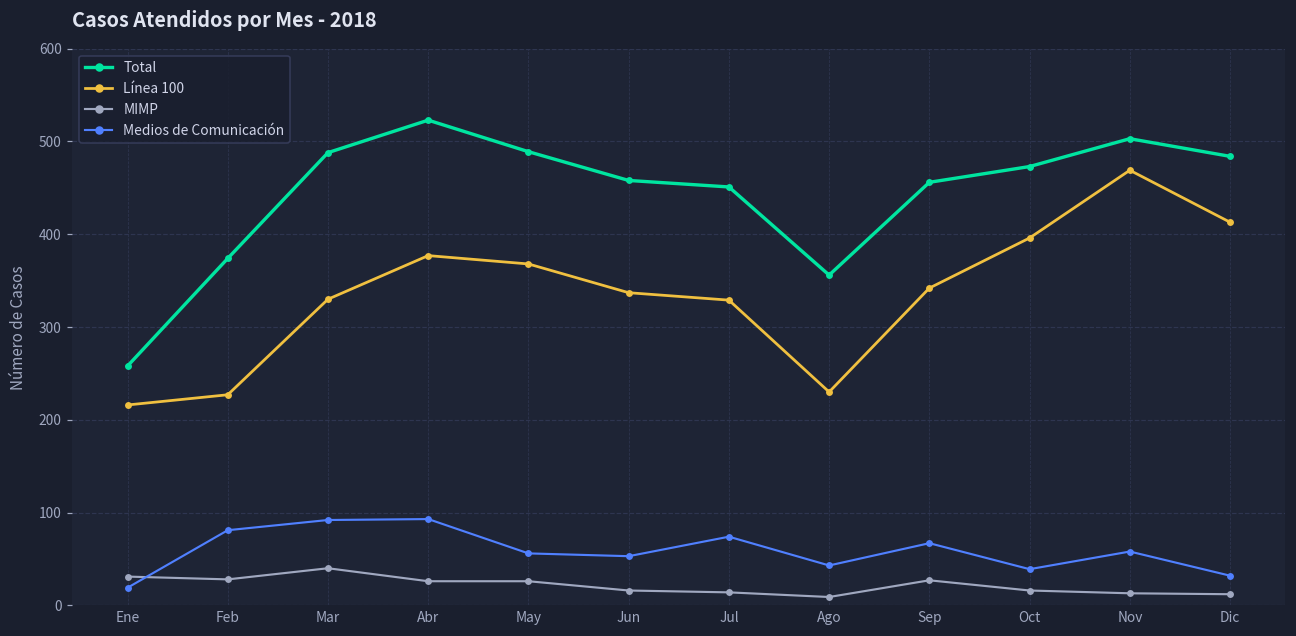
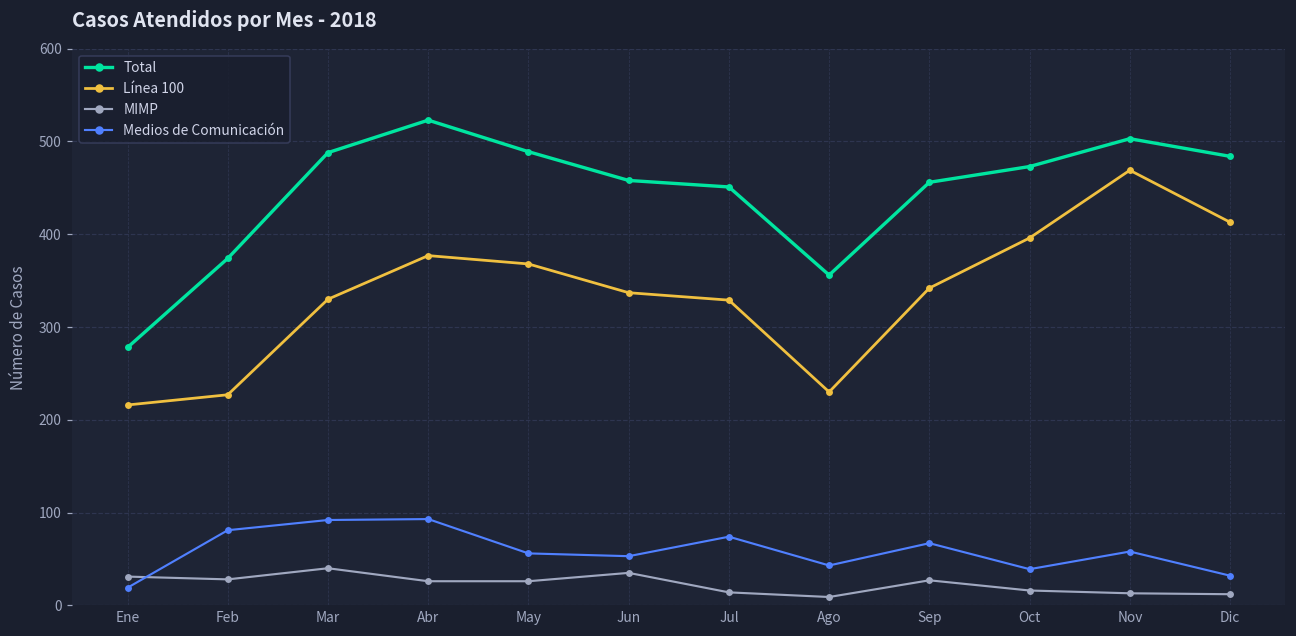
Total, Ene: 260 -> 280
MIMP, Jun: 20 -> 40
